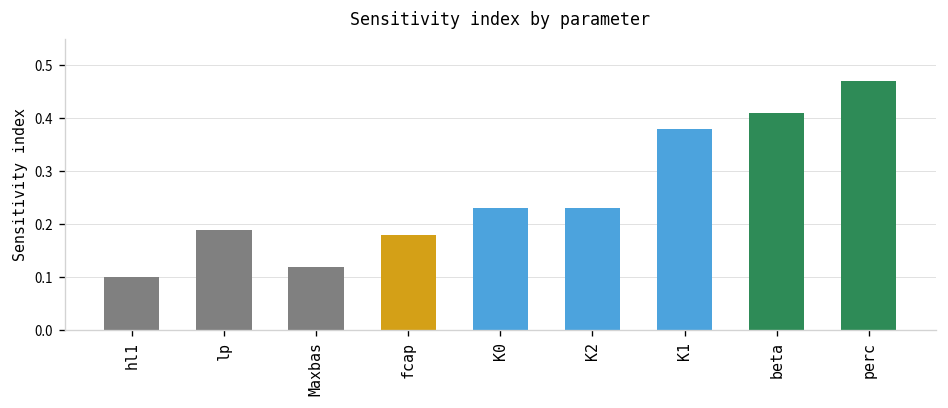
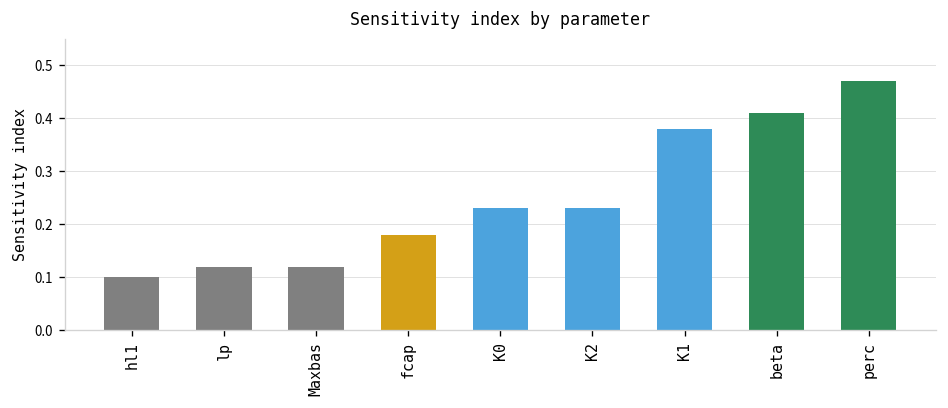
lp: 0.19 -> 0.12
